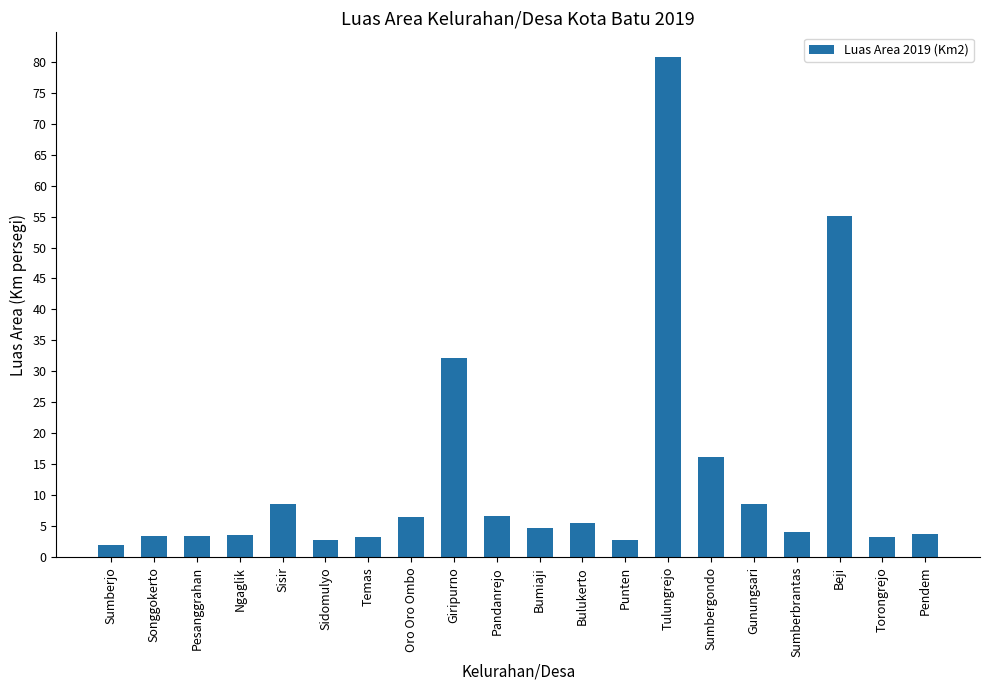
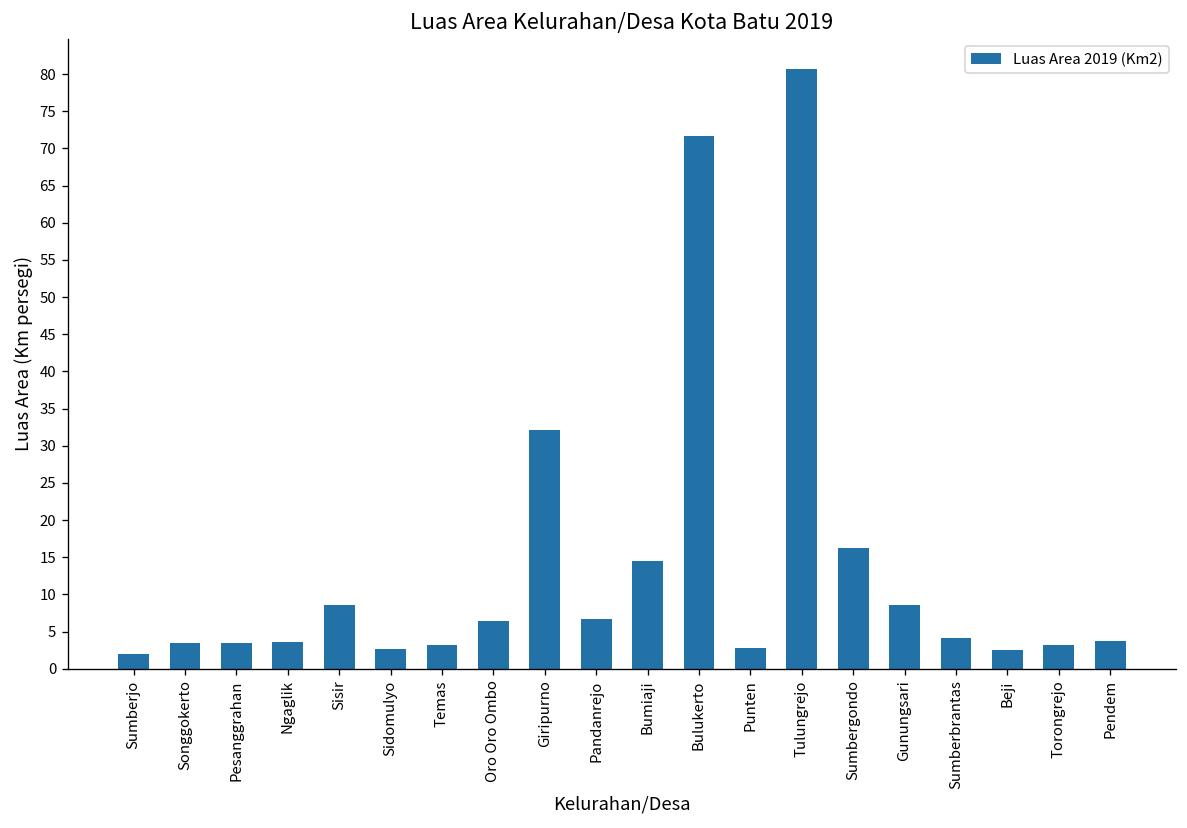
Bumiaji: 5 -> 14
Bulukerto: 5 -> 72
Beji: 55 -> 3
